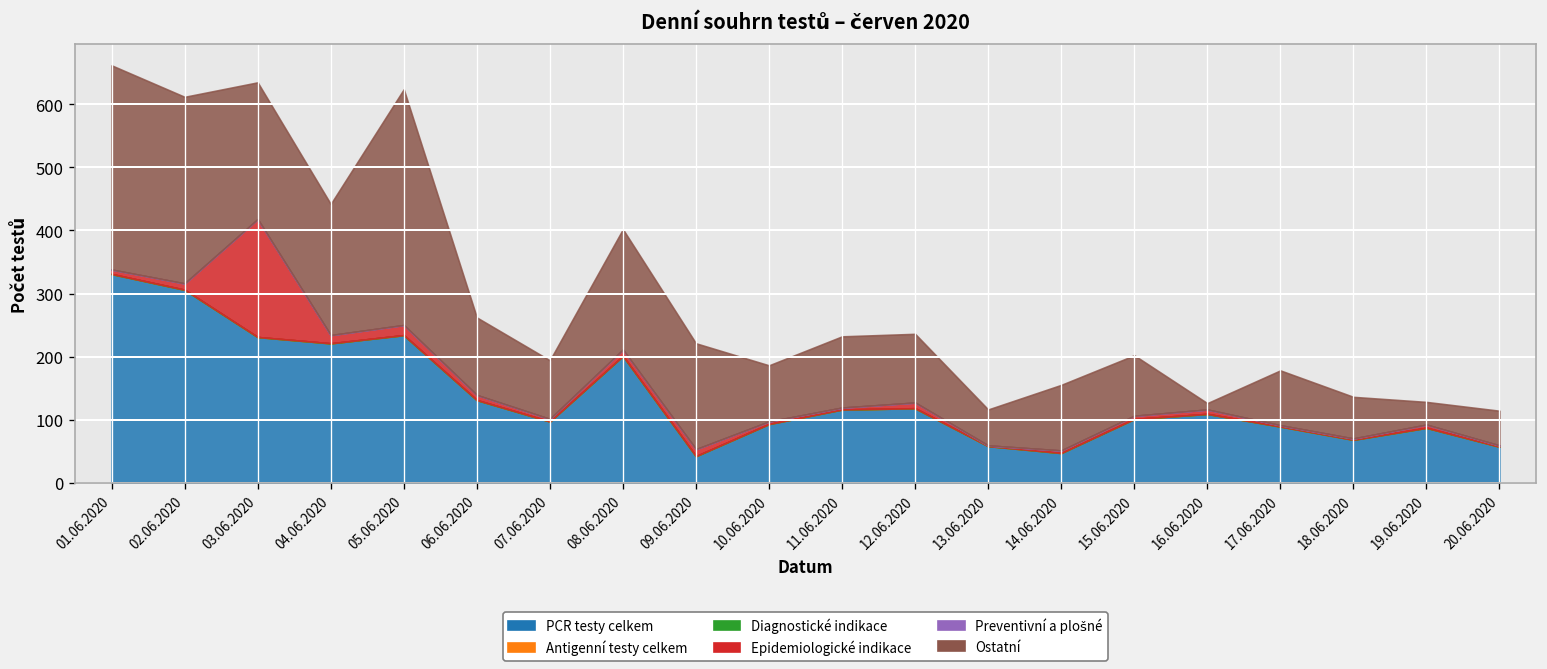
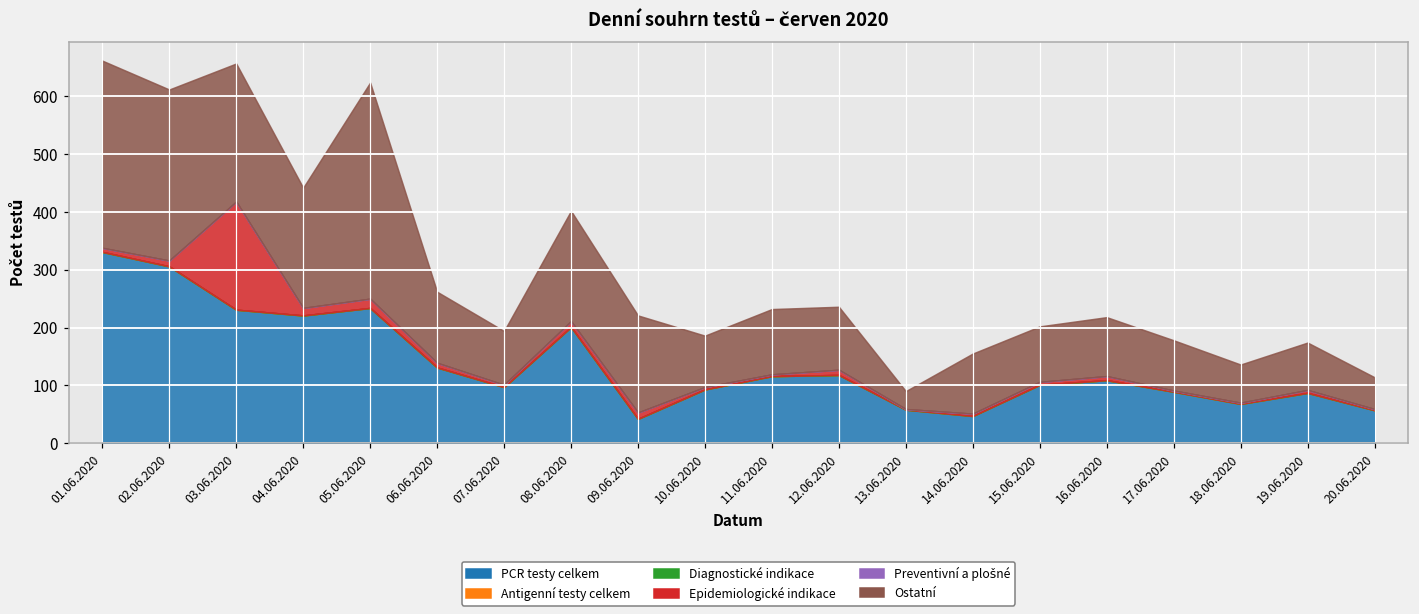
Ostatní, 03.06.2020: 220 -> 240
Ostatní, 13.06.2020: 60 -> 30
Ostatní, 16.06.2020: 10 -> 100
Ostatní, 19.06.2020: 40 -> 80
